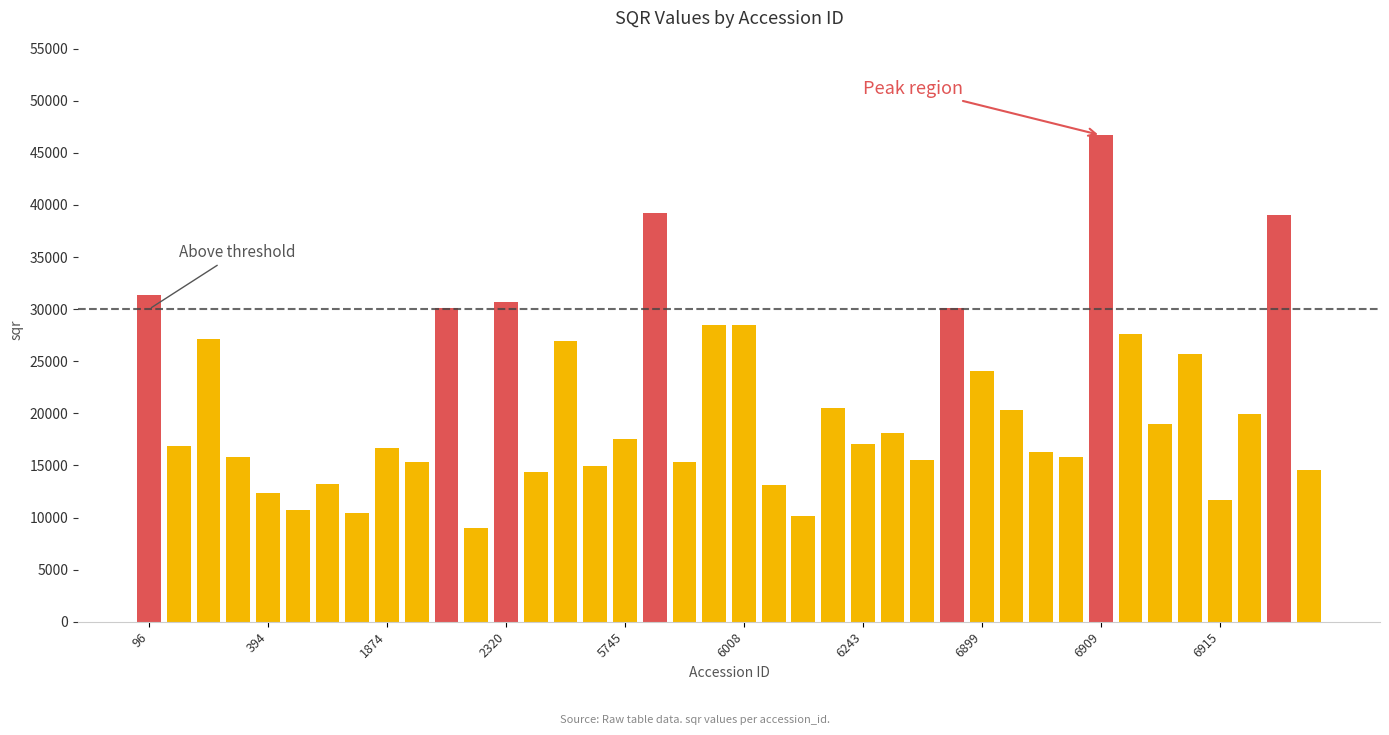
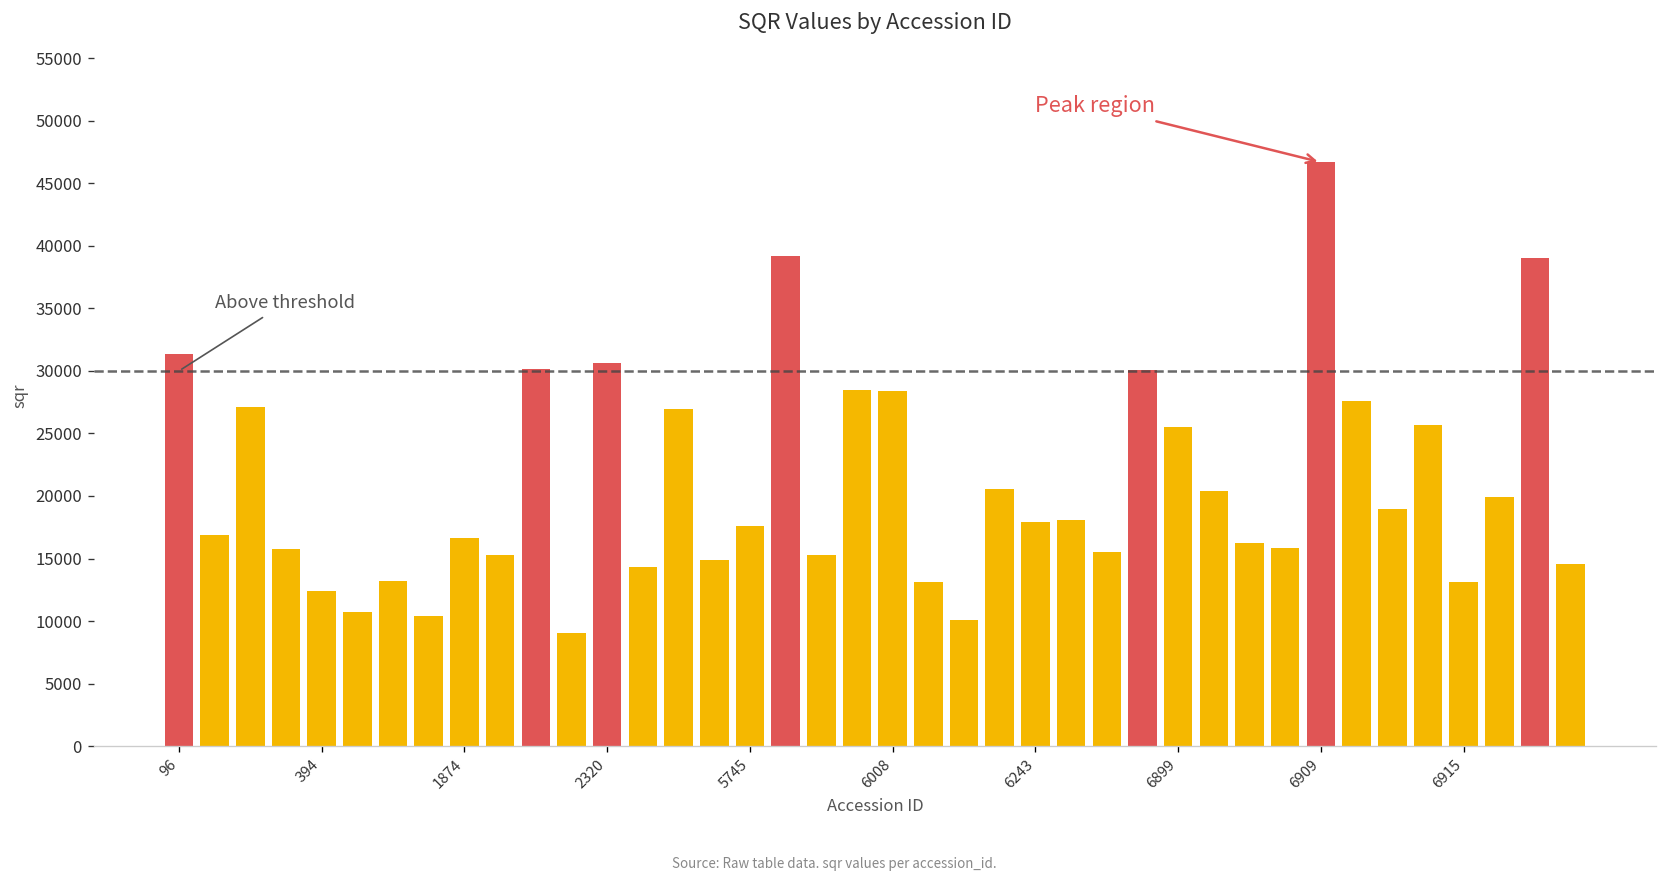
6243: 17100 -> 17900
6899: 24100 -> 25500
6915: 11700 -> 13100
